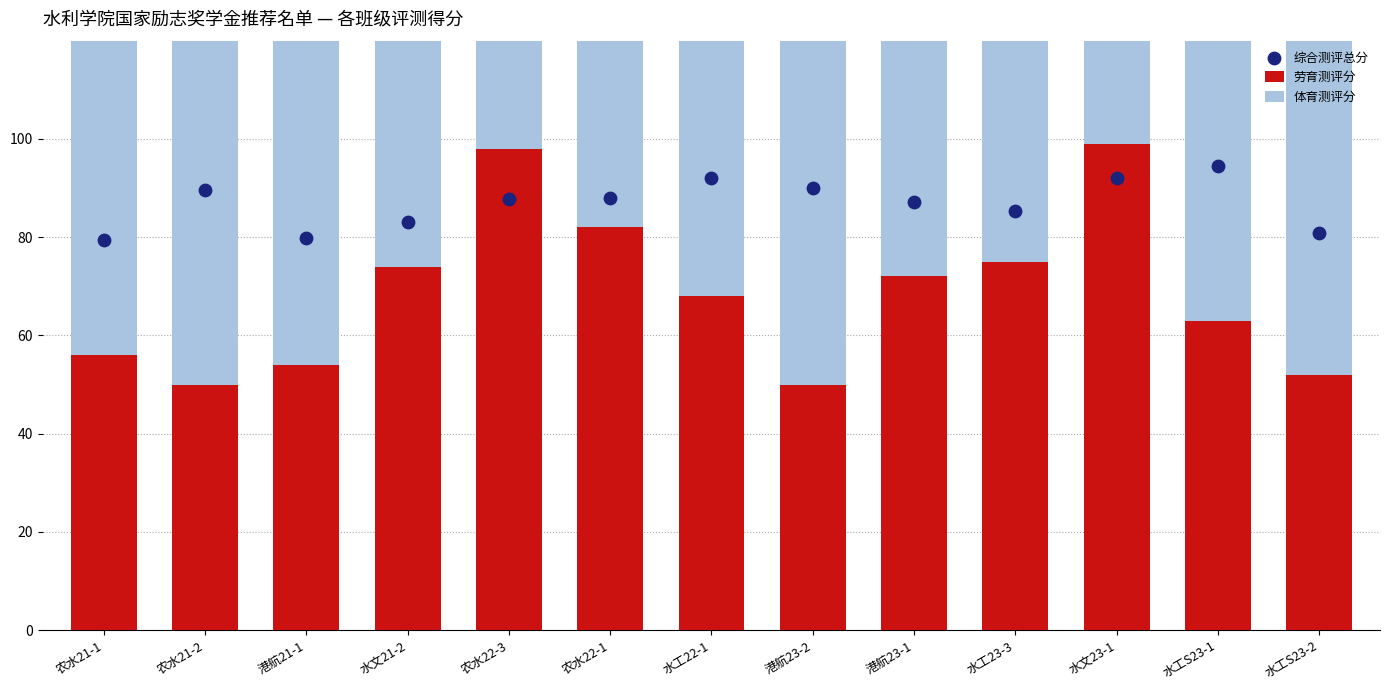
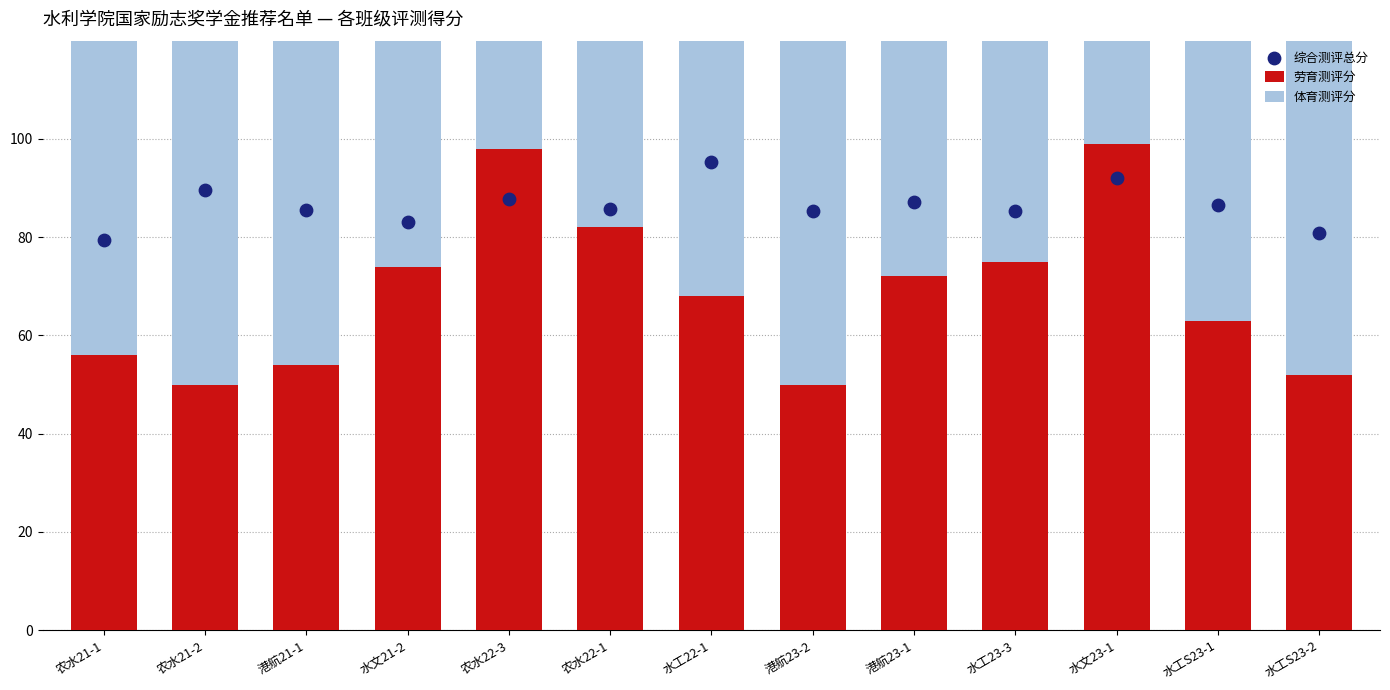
综合测评总分, 港航21-1: 80 -> 86
综合测评总分, 农水22-1: 88 -> 86
综合测评总分, 水工22-1: 92 -> 95
综合测评总分, 港航23-2: 90 -> 85
综合测评总分, 水工S23-1: 94 -> 87
